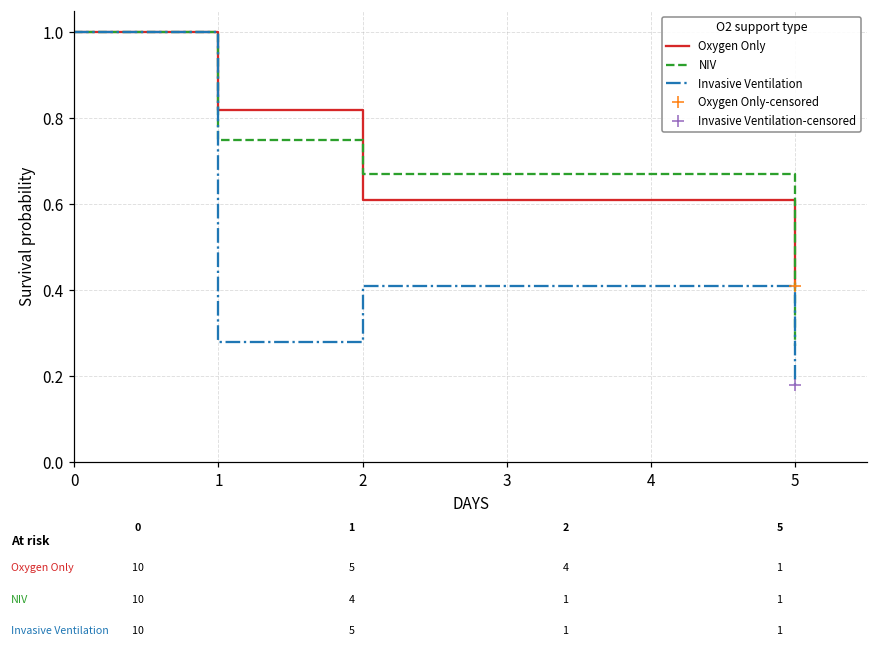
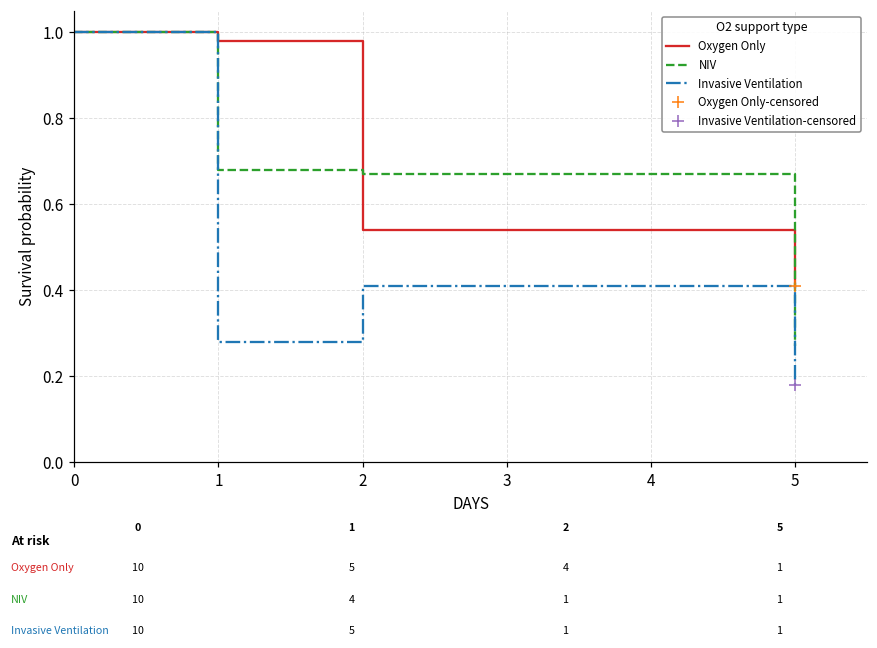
Oxygen Only, 1: 0.82 -> 0.98
NIV, 1: 0.75 -> 0.68
Oxygen Only, 2: 0.61 -> 0.54
